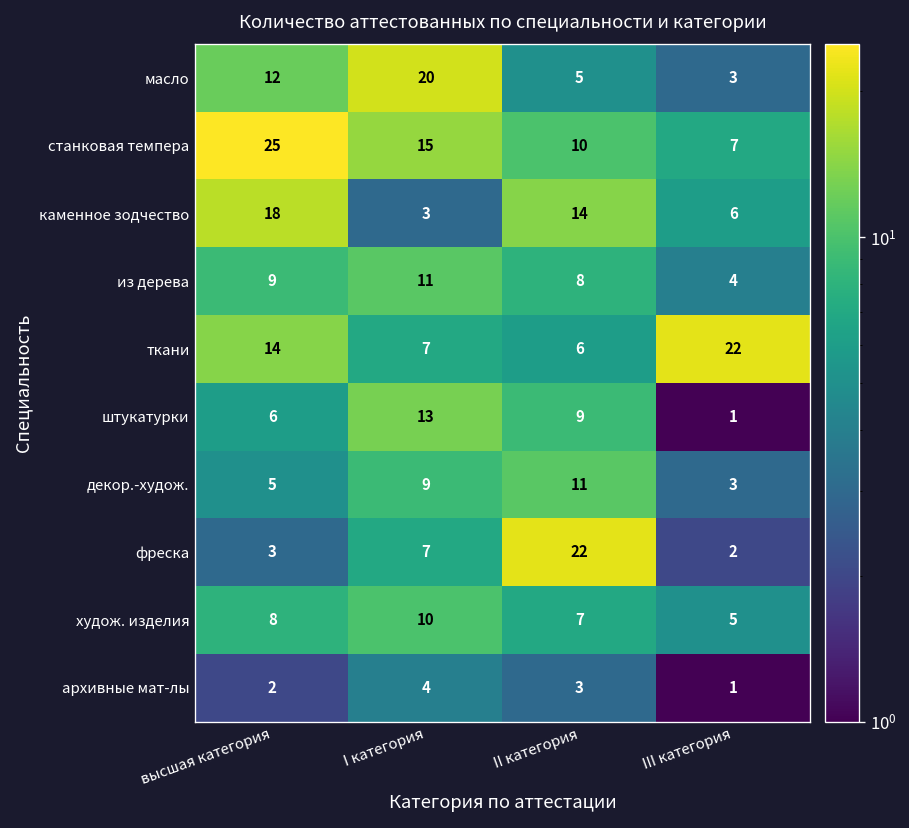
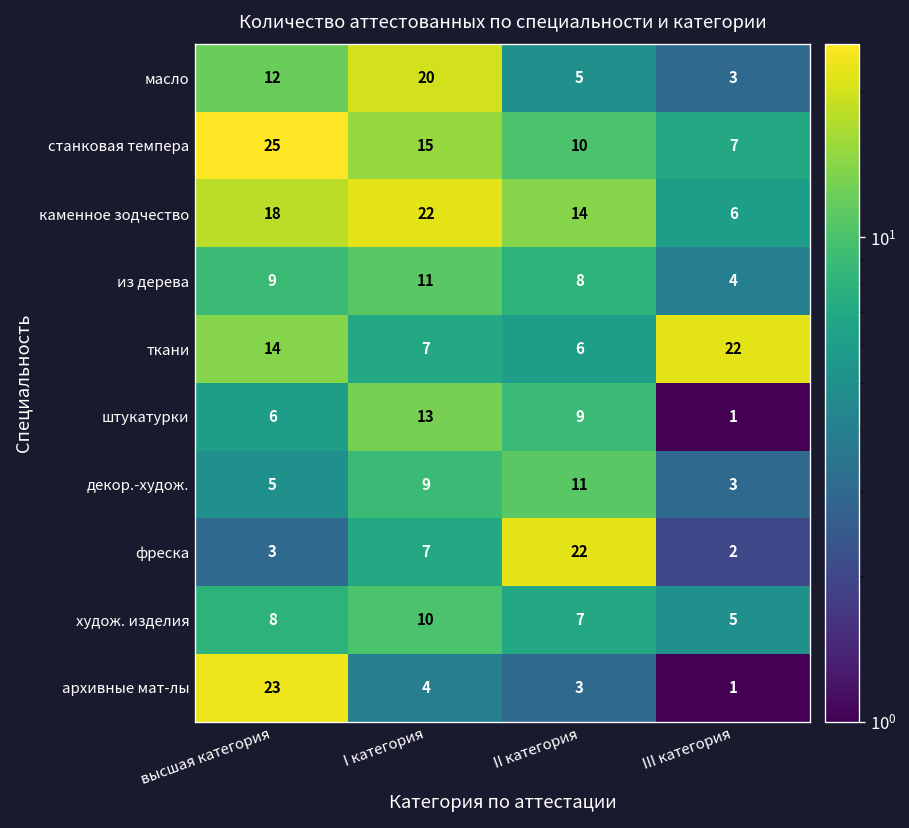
каменное зодчество, I категория: 3 -> 22
архивные мат-лы, высшая категория: 2 -> 23
